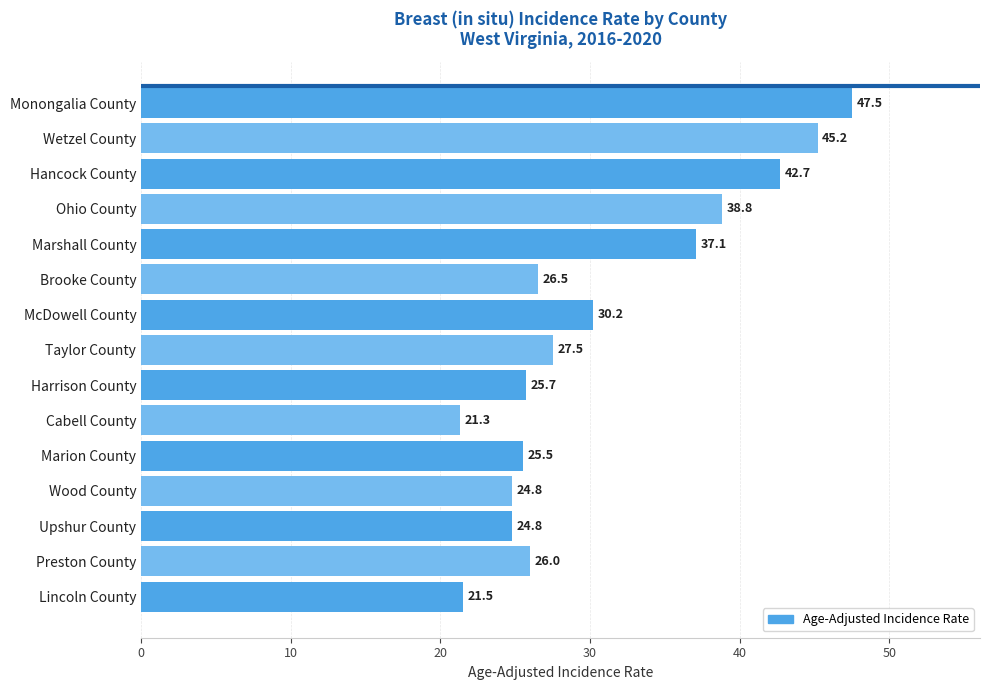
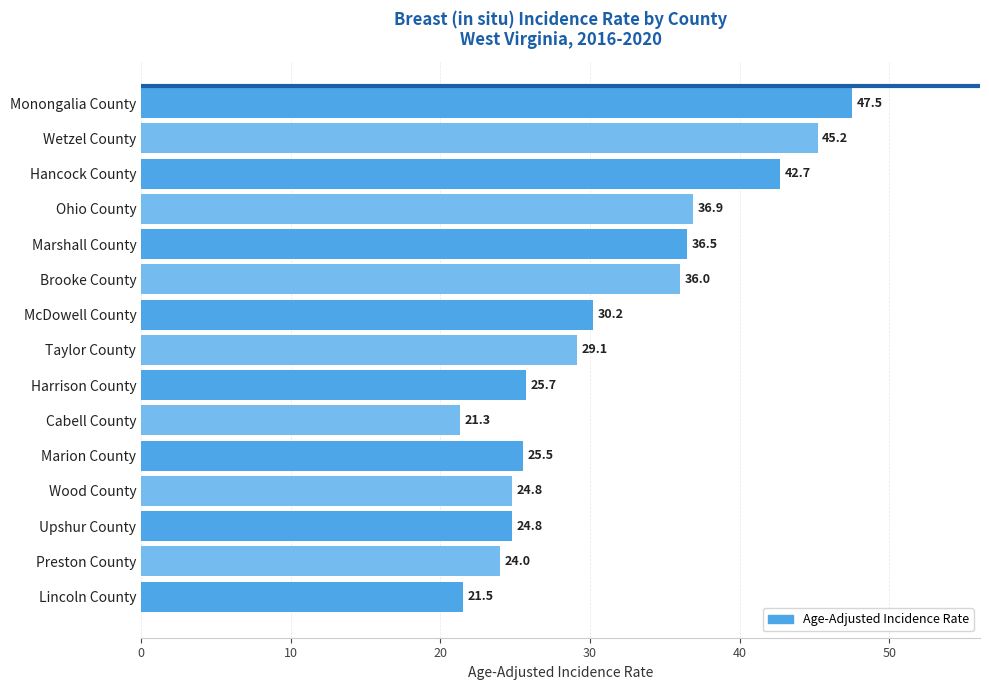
Ohio County: 38.8 -> 36.9
Marshall County: 37.1 -> 36.5
Brooke County: 26.5 -> 36.0
Taylor County: 27.5 -> 29.1
Preston County: 26.0 -> 24.0
